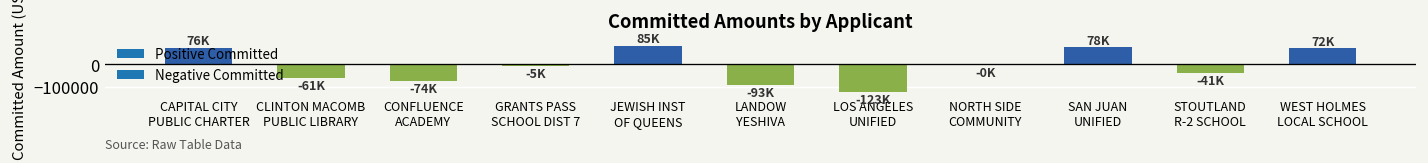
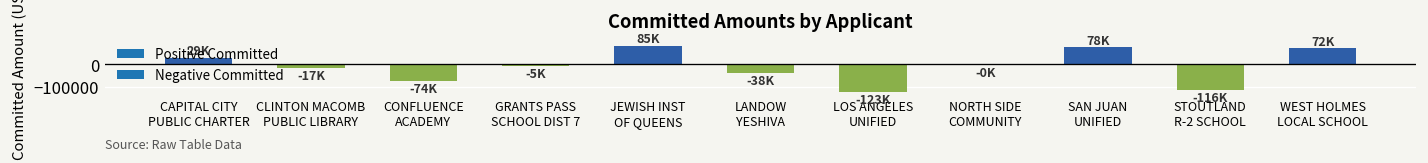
CAPITAL CITY PUBLIC CHARTER: 76K -> 29K
CLINTON MACOMB PUBLIC LIBRARY: -61K -> -17K
LANDOW YESHIVA: -93K -> -38K
STOUTLAND R-2 SCHOOL: -41K -> -116K
